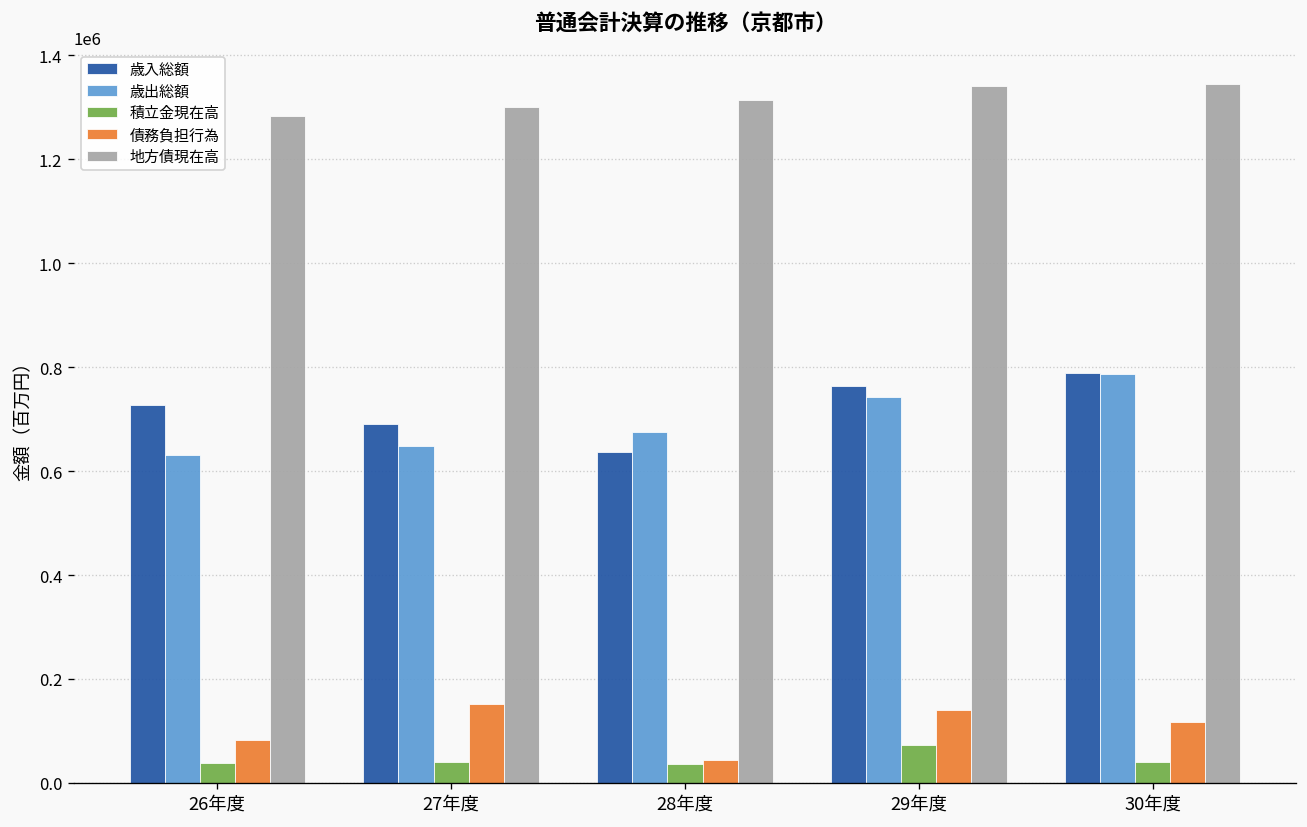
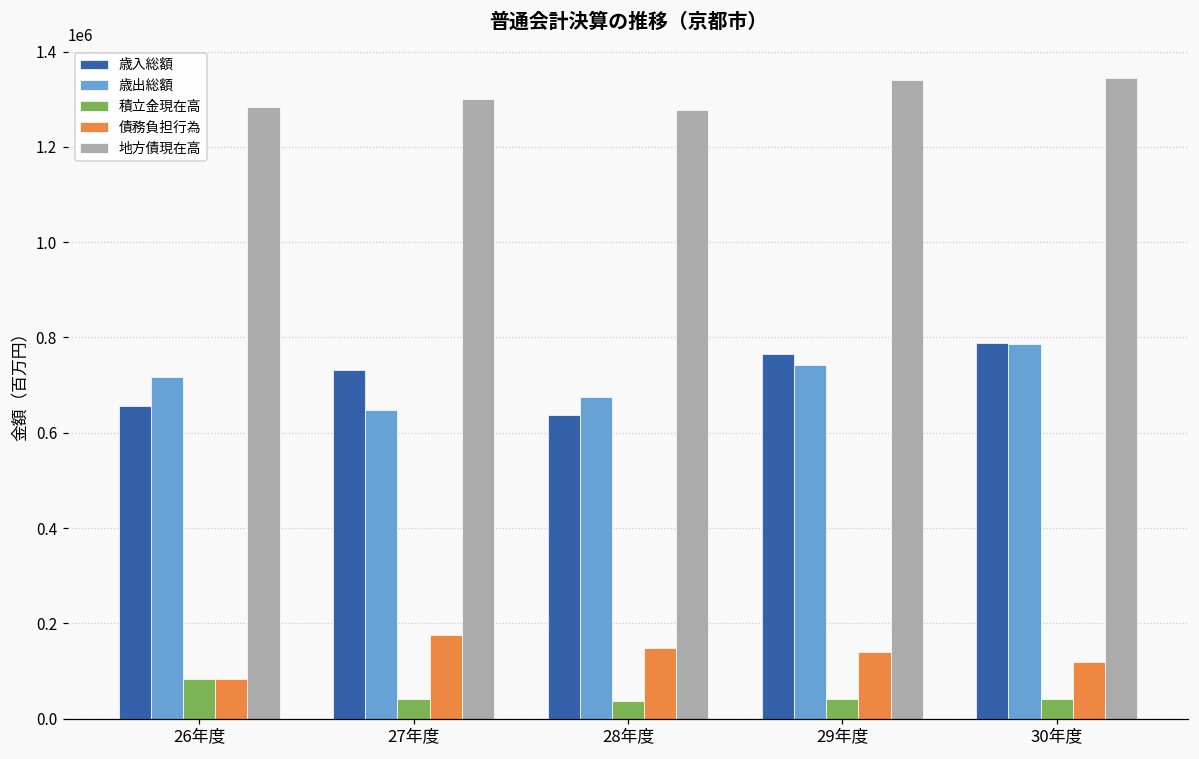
歳入総額, 26年度: 730000 -> 660000
歳出総額, 26年度: 630000 -> 720000
積立金現在高, 26年度: 40000 -> 80000
歳入総額, 27年度: 690000 -> 730000
債務負担行為, 27年度: 150000 -> 180000
債務負担行為, 28年度: 40000 -> 150000
地方債現在高, 28年度: 1310000 -> 1280000
積立金現在高, 29年度: 70000 -> 40000
